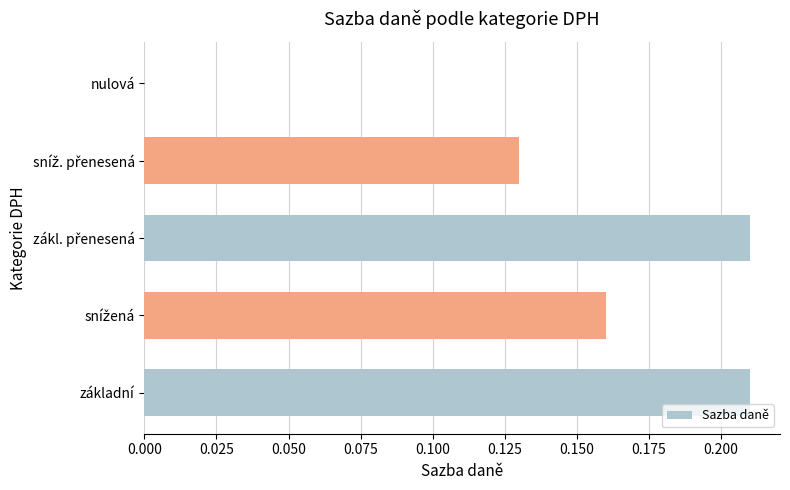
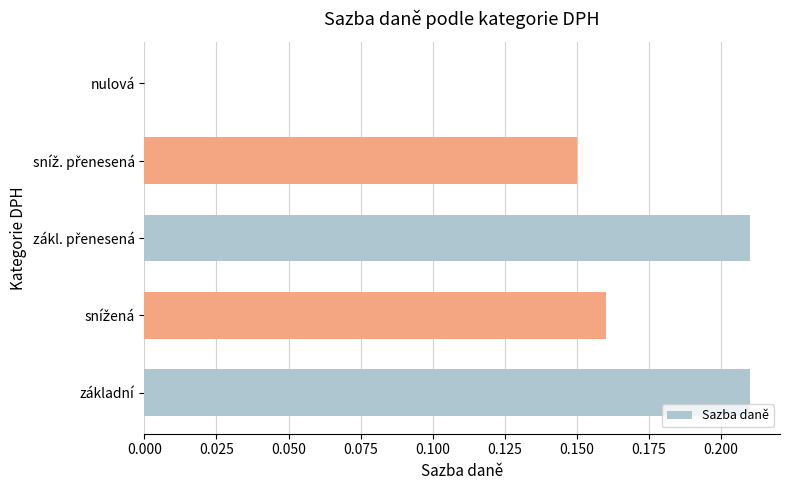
sníž. přenesená: 0.13 -> 0.15
